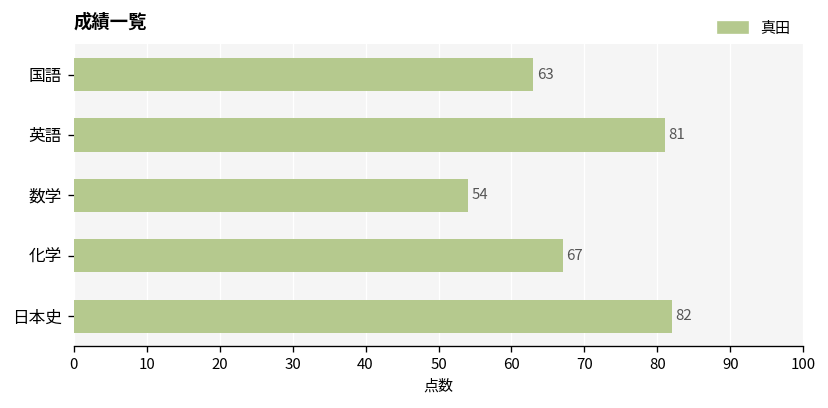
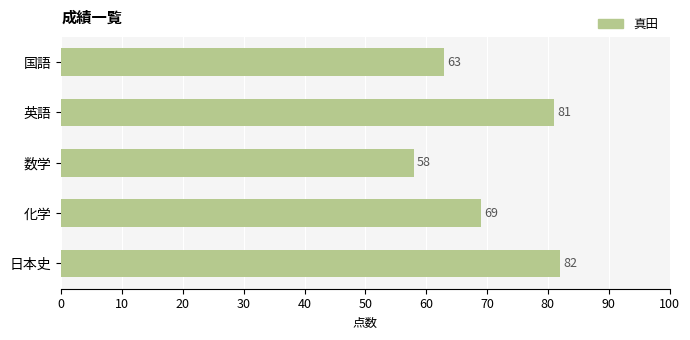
数学: 54 -> 58
化学: 67 -> 69
